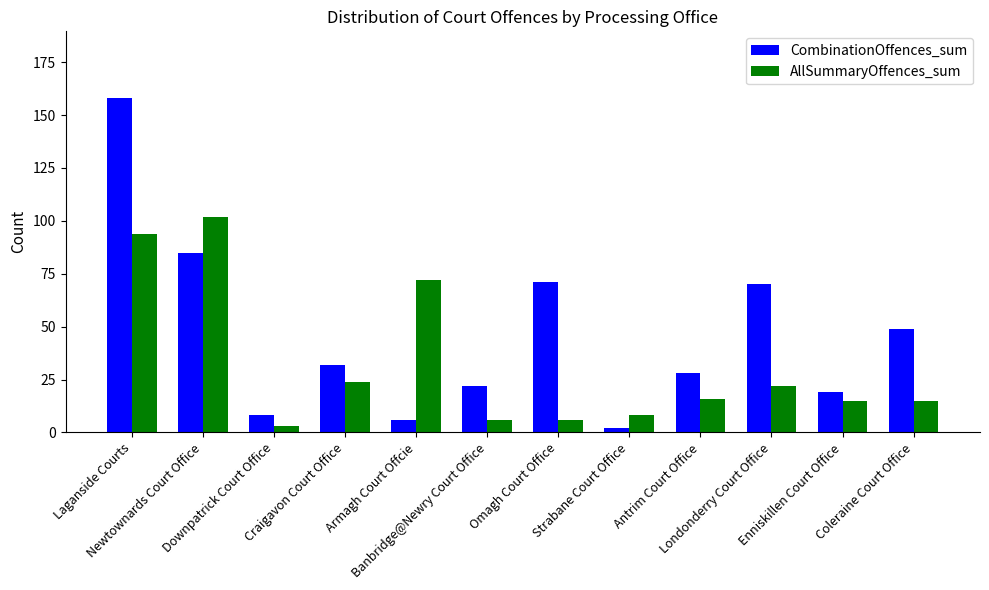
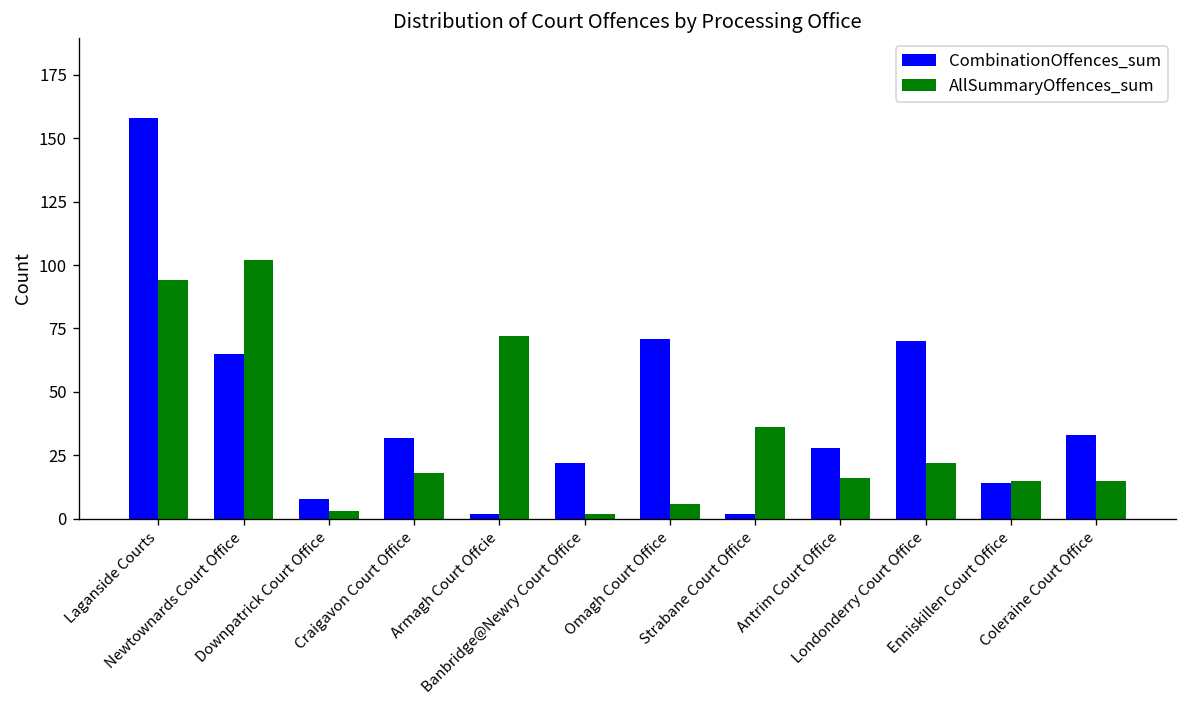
CombinationOffences_sum, Newtownards Court Office: 85 -> 65
AllSummaryOffences_sum, Craigavon Court Office: 24 -> 18
CombinationOffences_sum, Armagh Court Offcie: 6 -> 2
AllSummaryOffences_sum, Banbridge@Newry Court Office: 6 -> 2
AllSummaryOffences_sum, Strabane Court Office: 8 -> 36
CombinationOffences_sum, Enniskillen Court Office: 19 -> 14
CombinationOffences_sum, Coleraine Court Office: 49 -> 33
